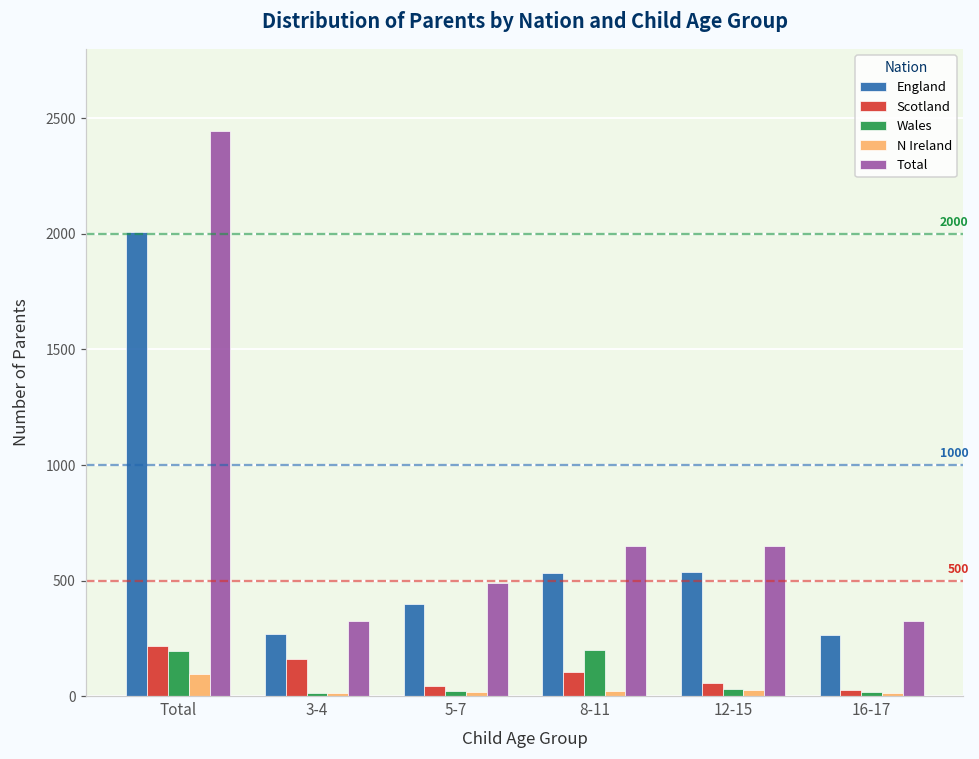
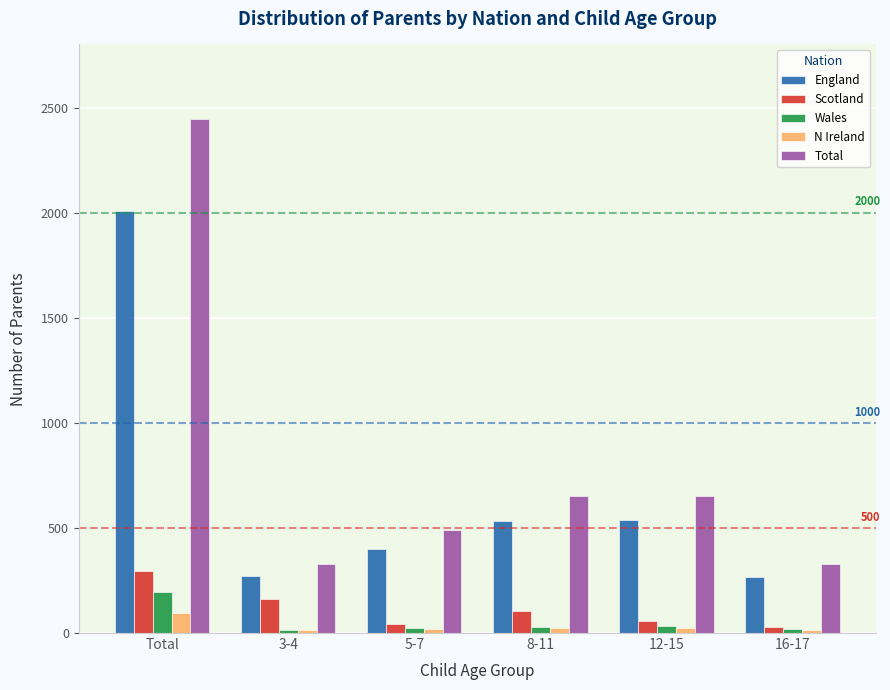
Scotland, Total: 220 -> 290
Wales, 8-11: 200 -> 30
